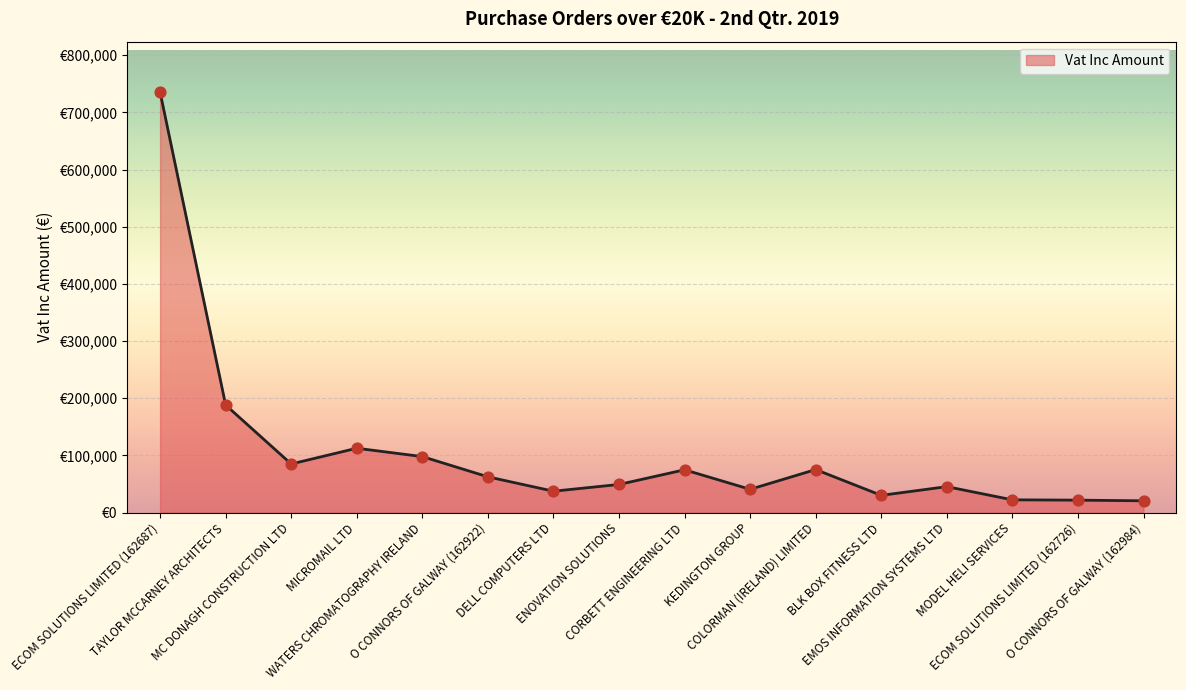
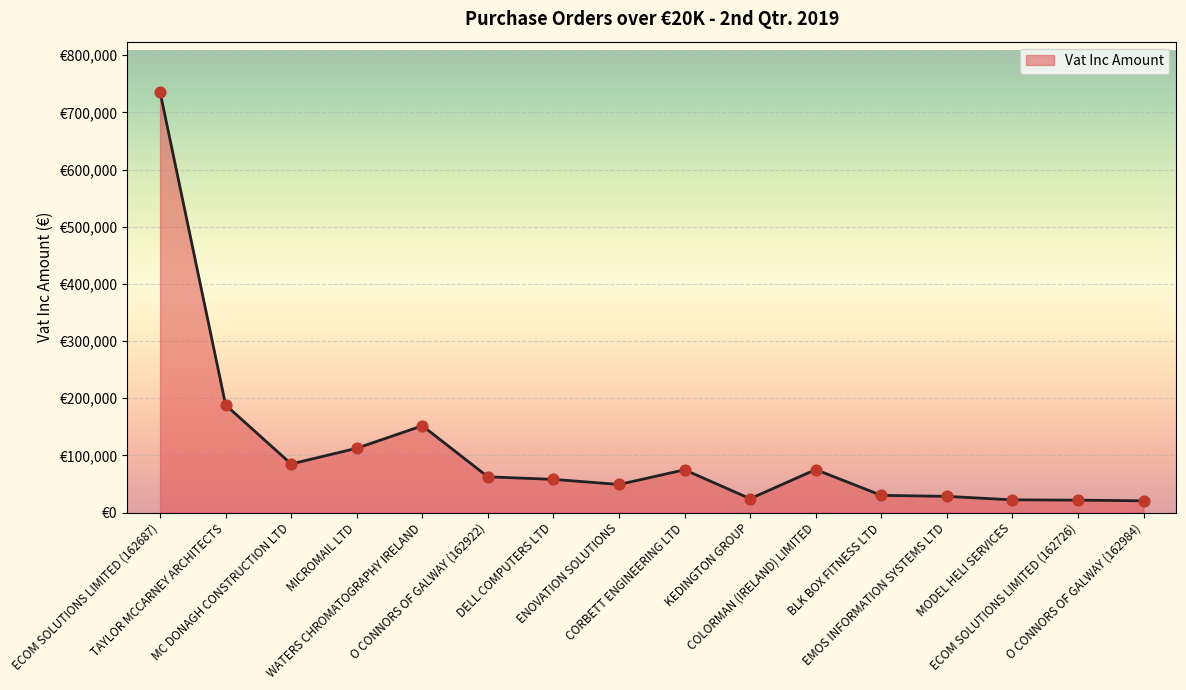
WATERS CHROMATOGRAPHY IRELAND: €100,000 -> €150,000
DELL COMPUTERS LTD: €40,000 -> €60,000
KEDINGTON GROUP: €40,000 -> €20,000
EMOS INFORMATION SYSTEMS LTD: €50,000 -> €30,000
